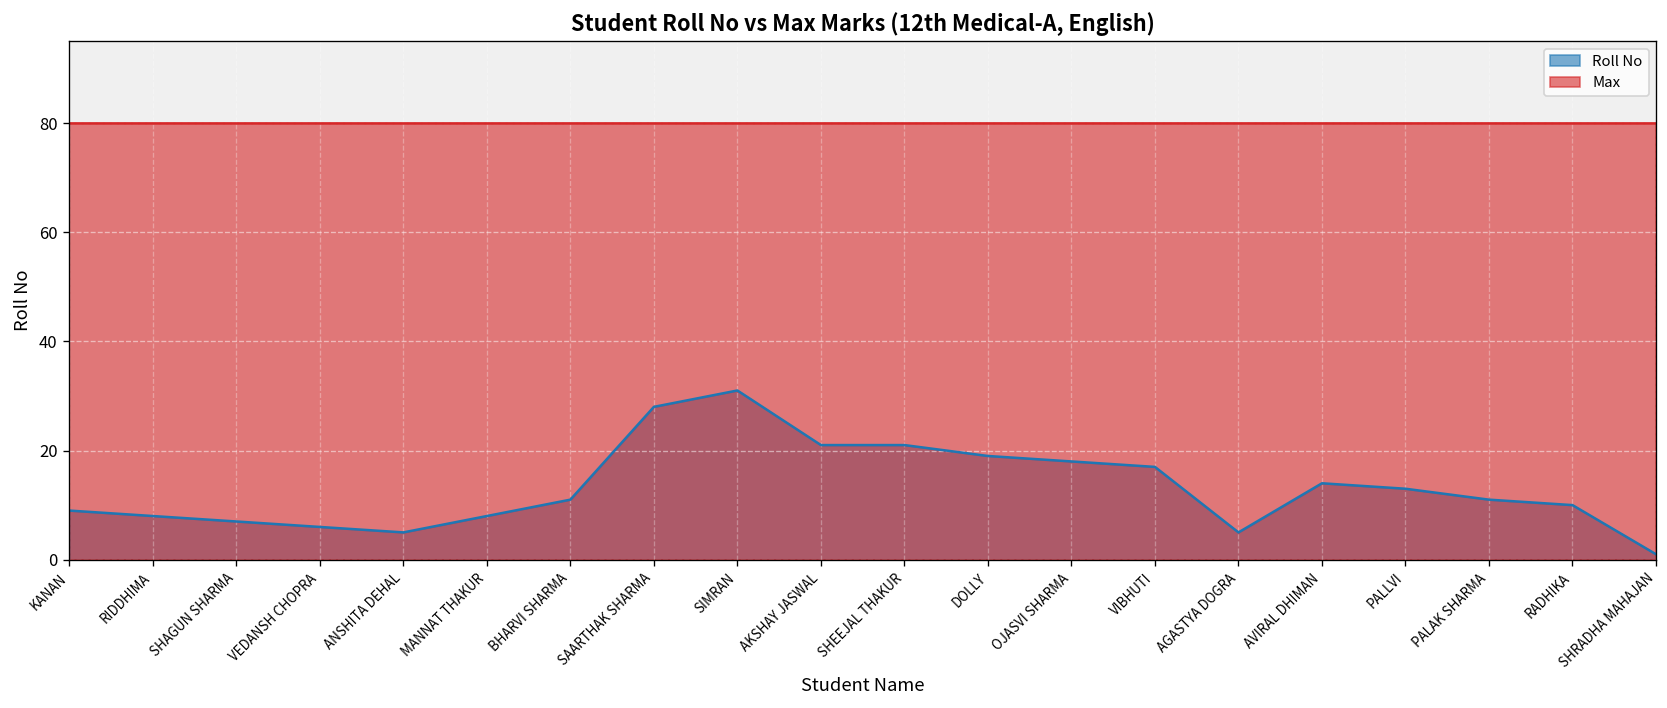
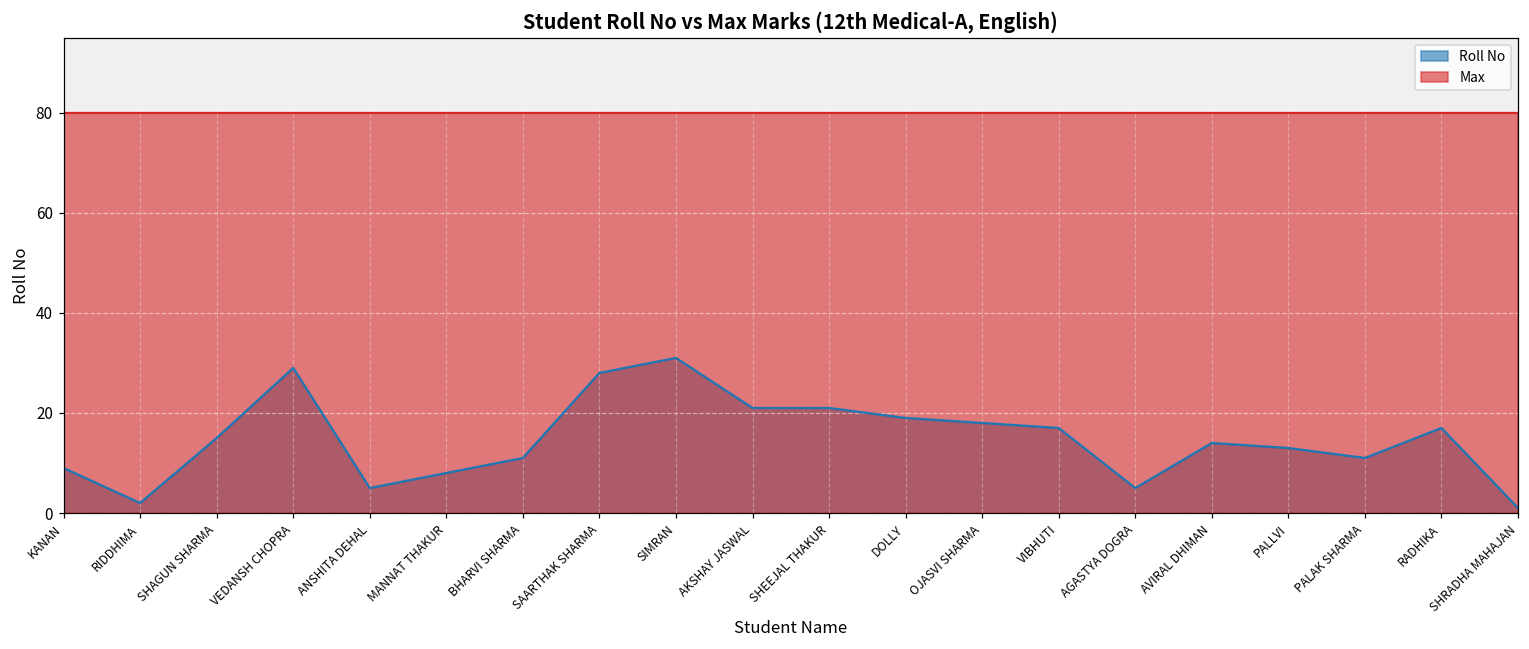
Roll No, RIDDHIMA: 8 -> 2
Roll No, SHAGUN SHARMA: 7 -> 15
Roll No, VEDANSH CHOPRA: 6 -> 29
Roll No, RADHIKA: 10 -> 17
